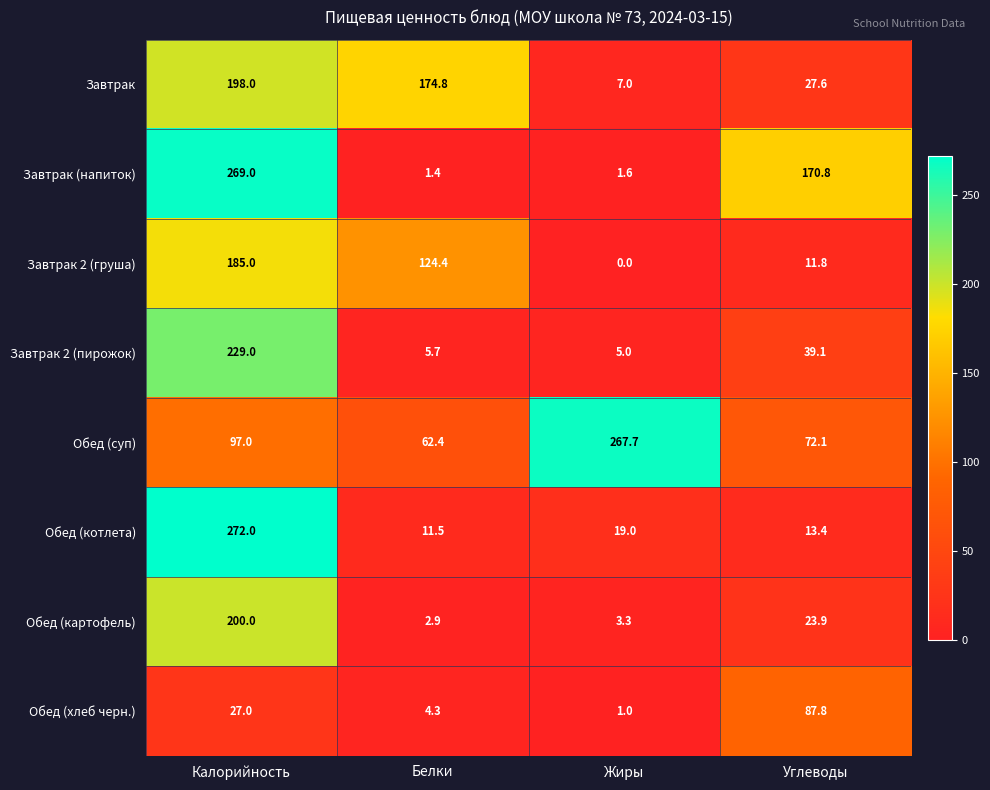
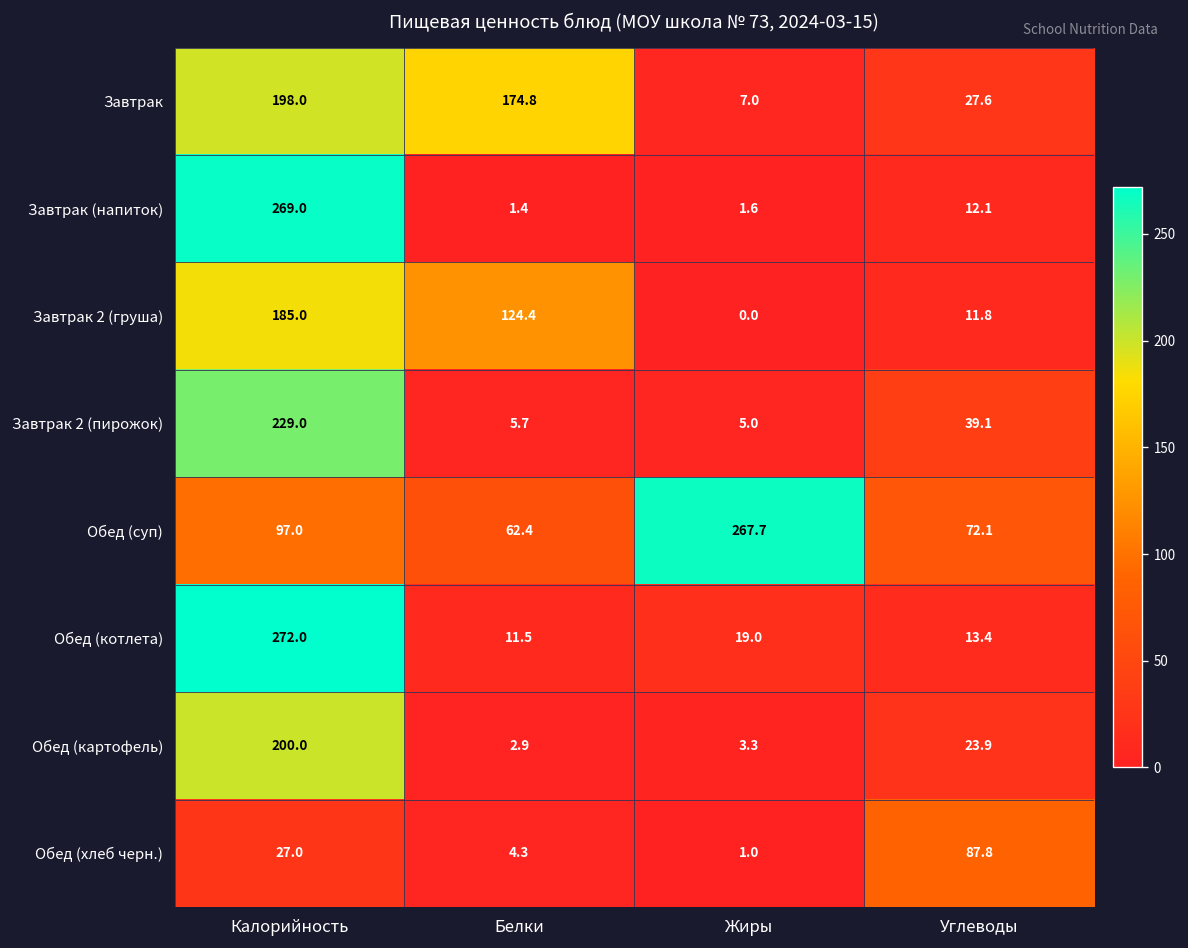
Завтрак (напиток), Углеводы: 170.8 -> 12.1
